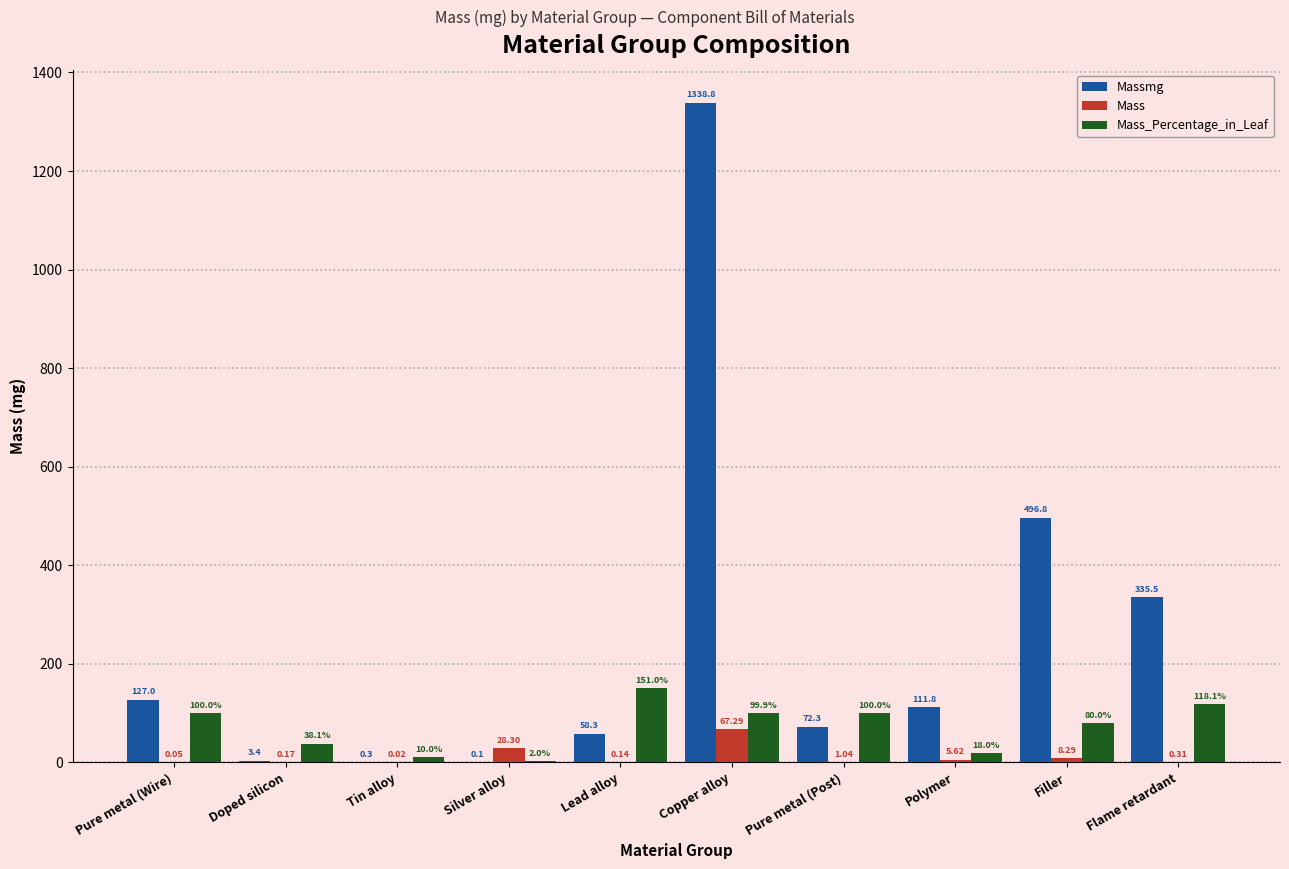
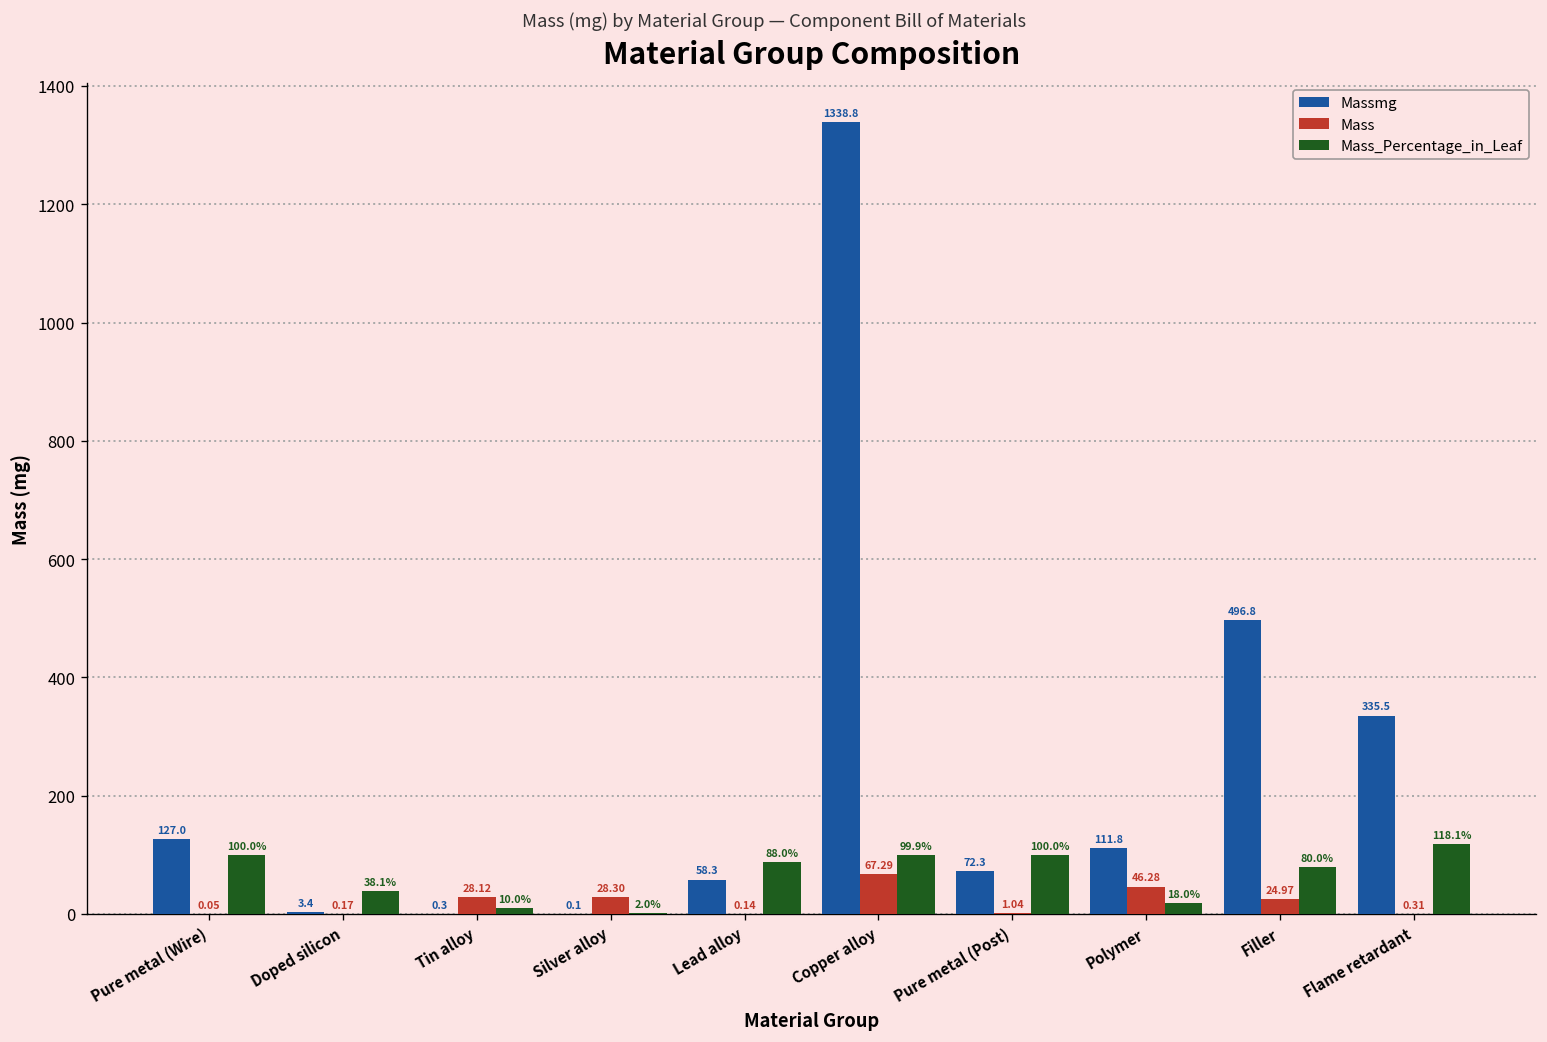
Mass, Tin alloy: 0.02 -> 28.12
Mass_Percentage_in_Leaf, Lead alloy: 151.0% -> 88.0%
Mass, Polymer: 5.62 -> 46.28
Mass, Filler: 8.29 -> 24.97
